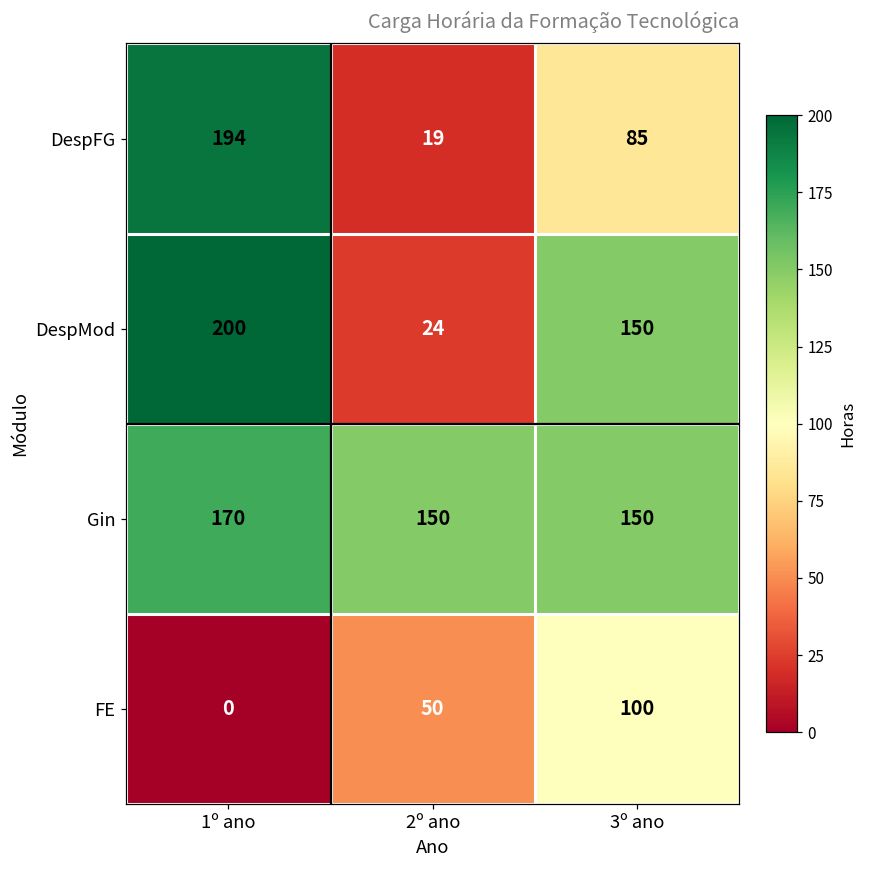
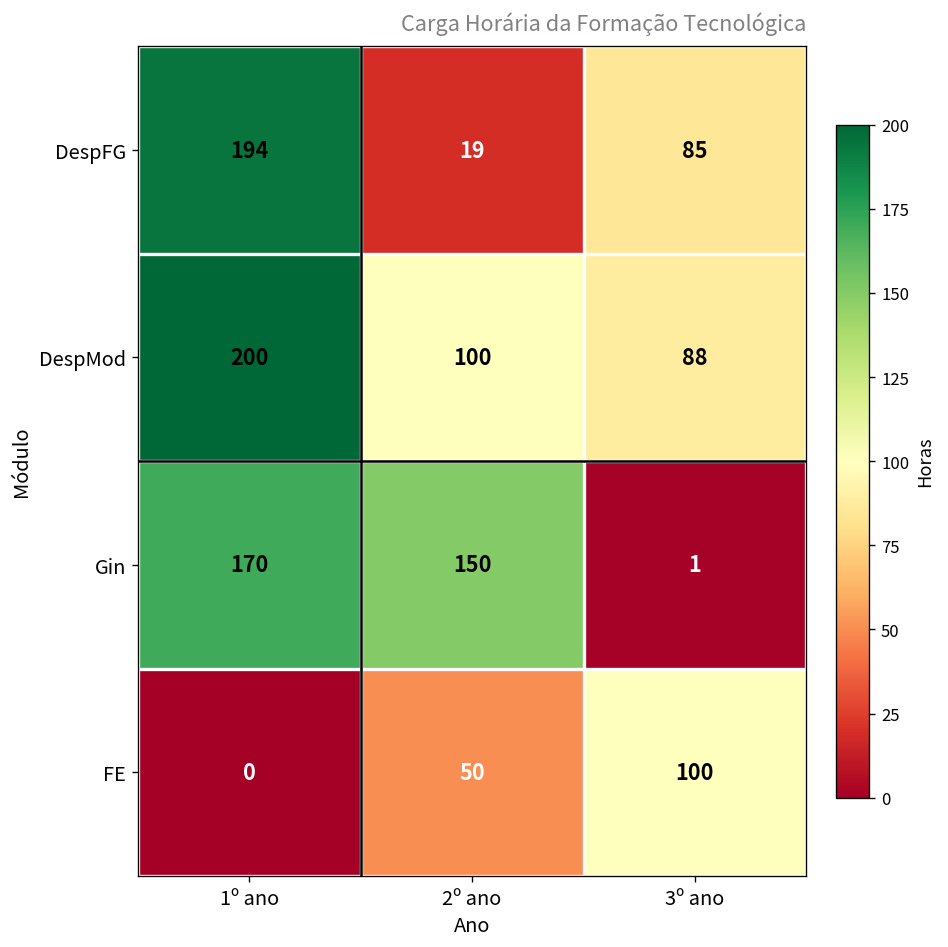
DespMod, 2º ano: 24 -> 100
DespMod, 3º ano: 150 -> 88
Gin, 3º ano: 150 -> 1
